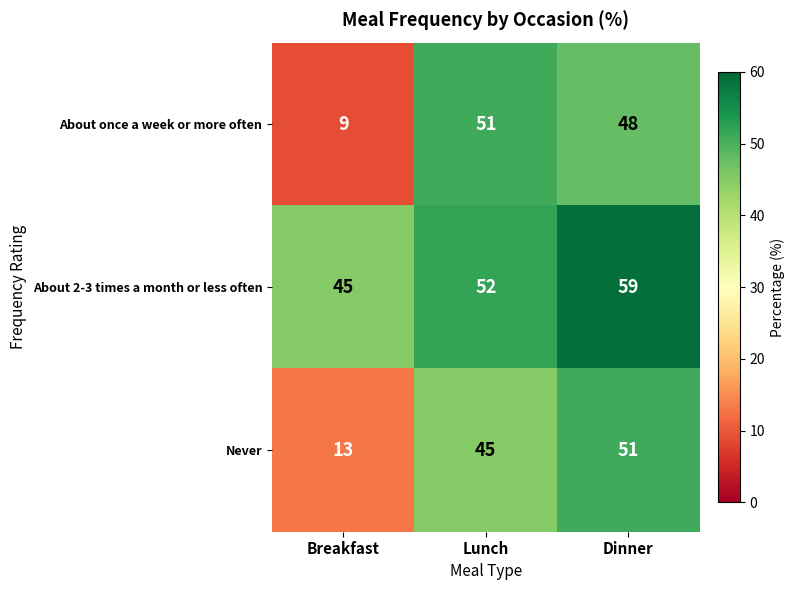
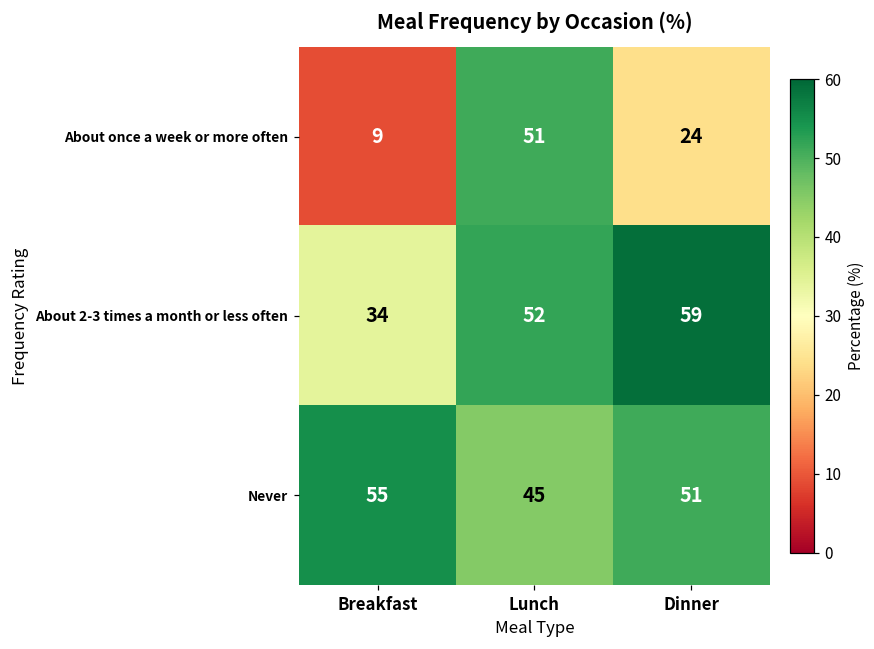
About once a week or more often, Dinner: 48 -> 24
About 2-3 times a month or less often, Breakfast: 45 -> 34
Never, Breakfast: 13 -> 55
